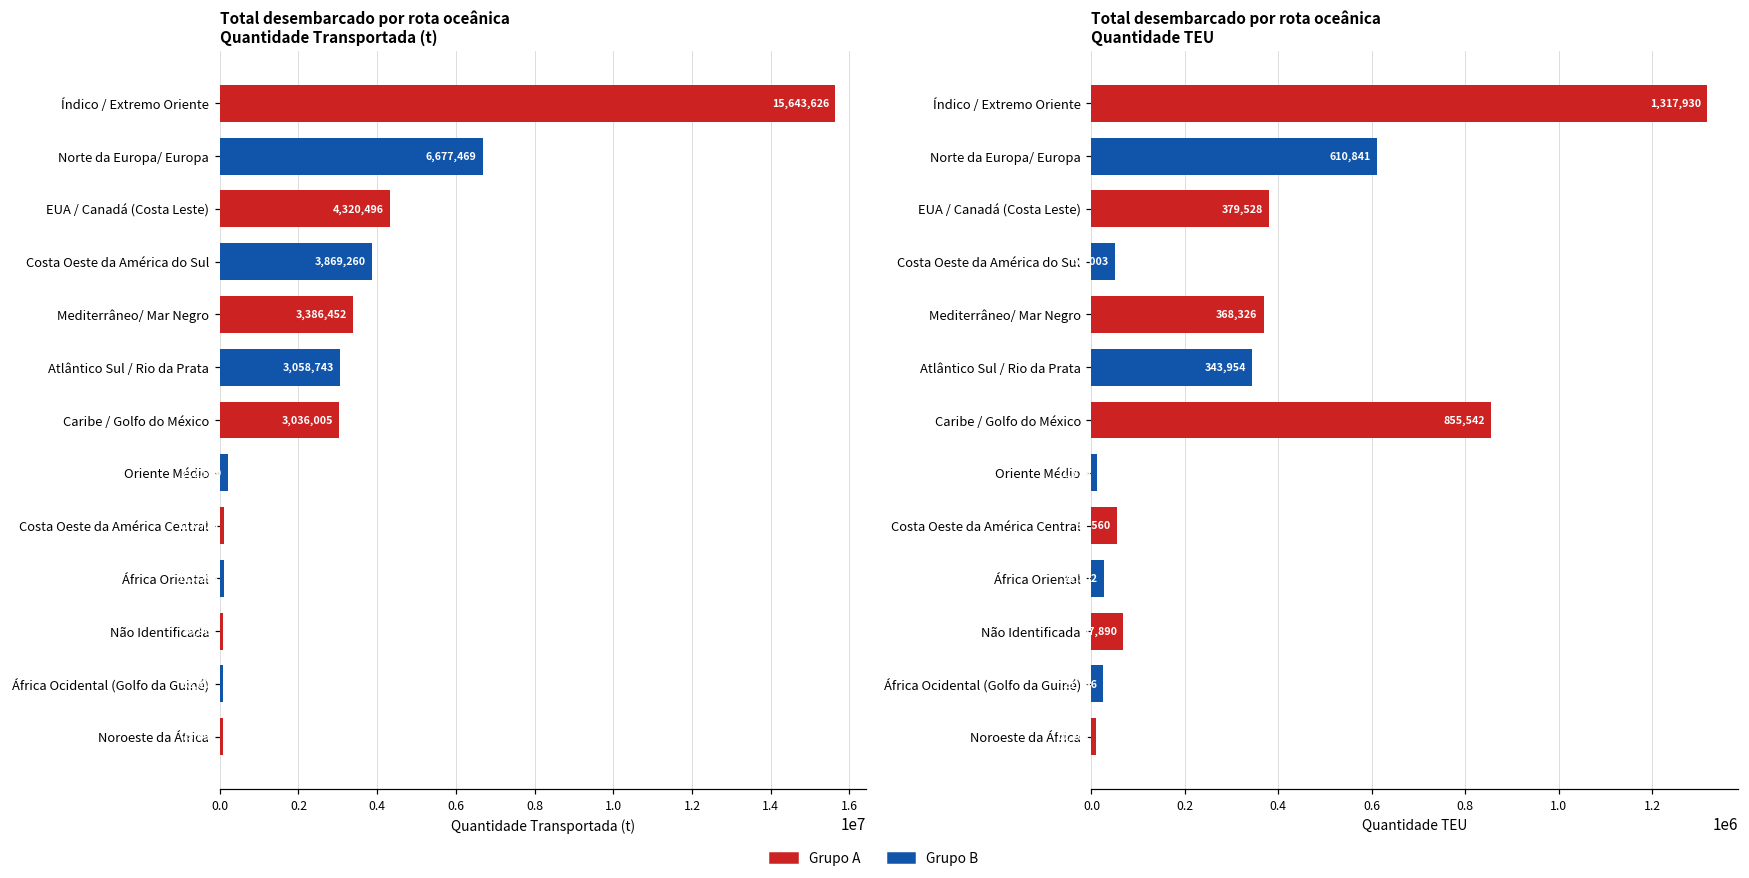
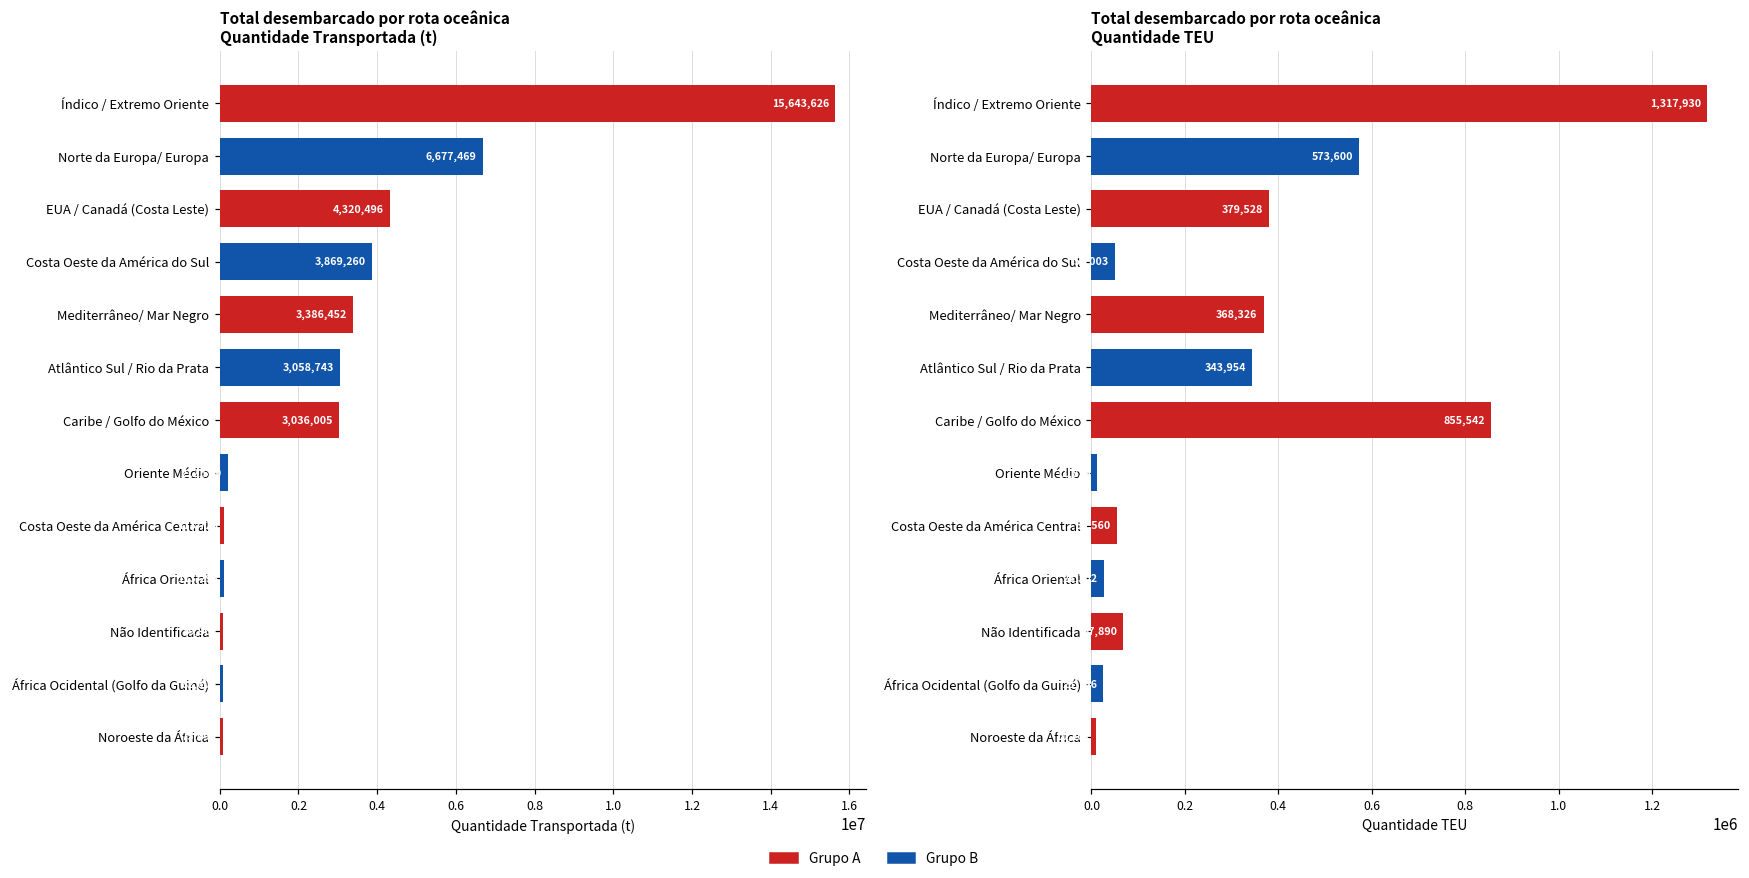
Total desembarcado por rota oceânica Quantidade TEU, Norte da Europa/ Europa: 610,841 -> 573,600
